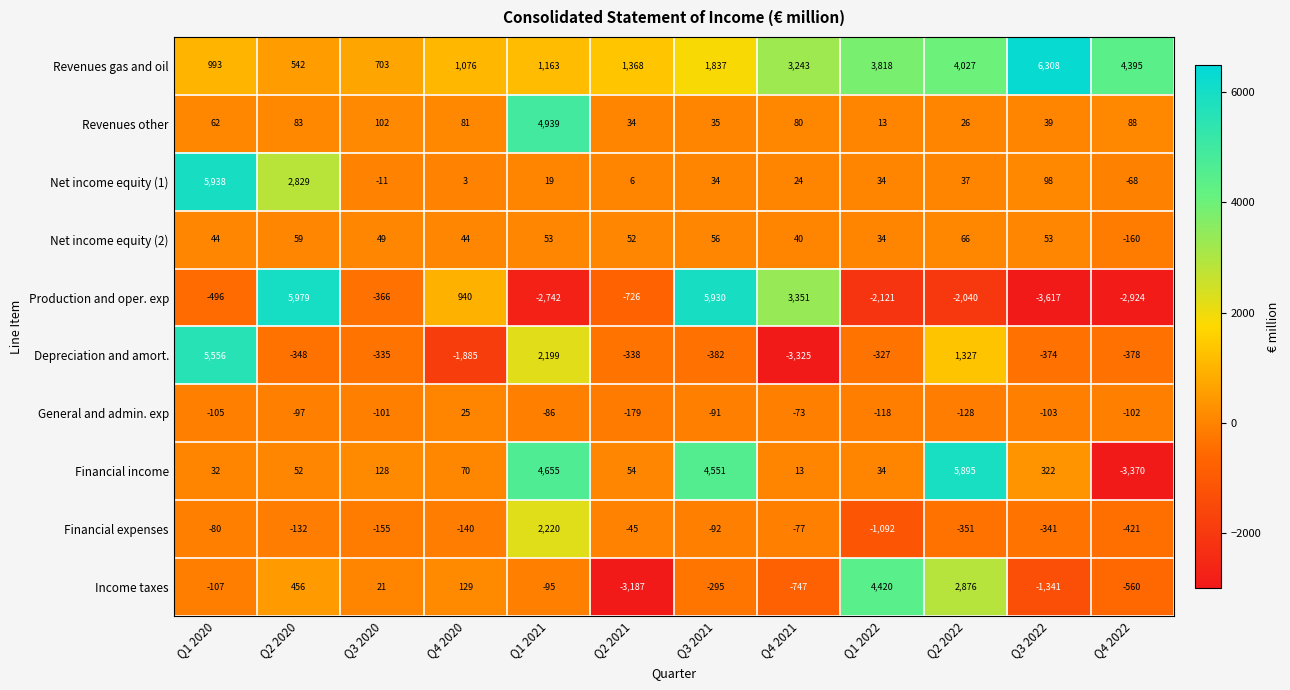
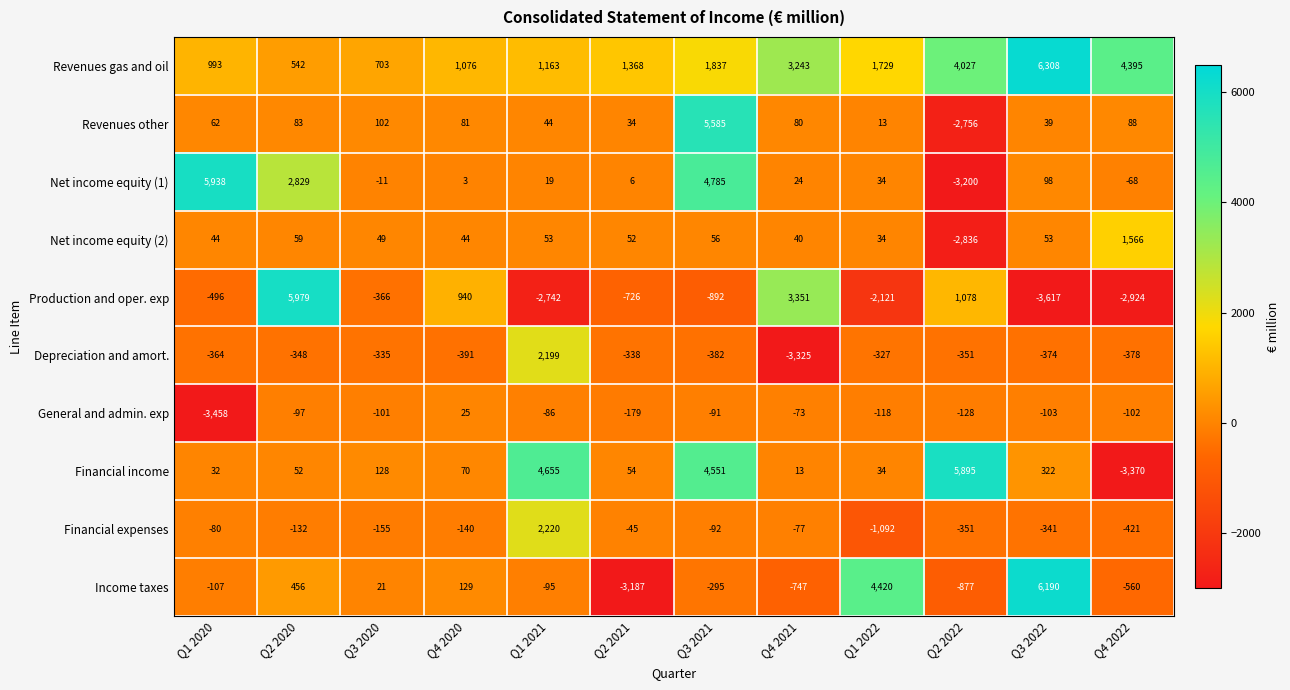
Revenues gas and oil, Q1 2022: 3,818 -> 1,729
Revenues other, Q1 2021: 4,939 -> 44
Revenues other, Q3 2021: 35 -> 5,585
Revenues other, Q2 2022: 26 -> -2,756
Net income equity (1), Q3 2021: 34 -> 4,785
Net income equity (1), Q2 2022: 37 -> -3,200
Net income equity (2), Q2 2022: 66 -> -2,836
Net income equity (2), Q4 2022: -160 -> 1,566
Production and oper. exp, Q3 2021: 5,930 -> -892
Production and oper. exp, Q2 2022: -2,040 -> 1,078
Depreciation and amort., Q1 2020: 5,556 -> -364
Depreciation and amort., Q4 2020: -1,885 -> -391
Depreciation and amort., Q2 2022: 1,327 -> -351
General and admin. exp, Q1 2020: -105 -> -3,458
Income taxes, Q2 2022: 2,876 -> -877
Income taxes, Q3 2022: -1,341 -> 6,190
